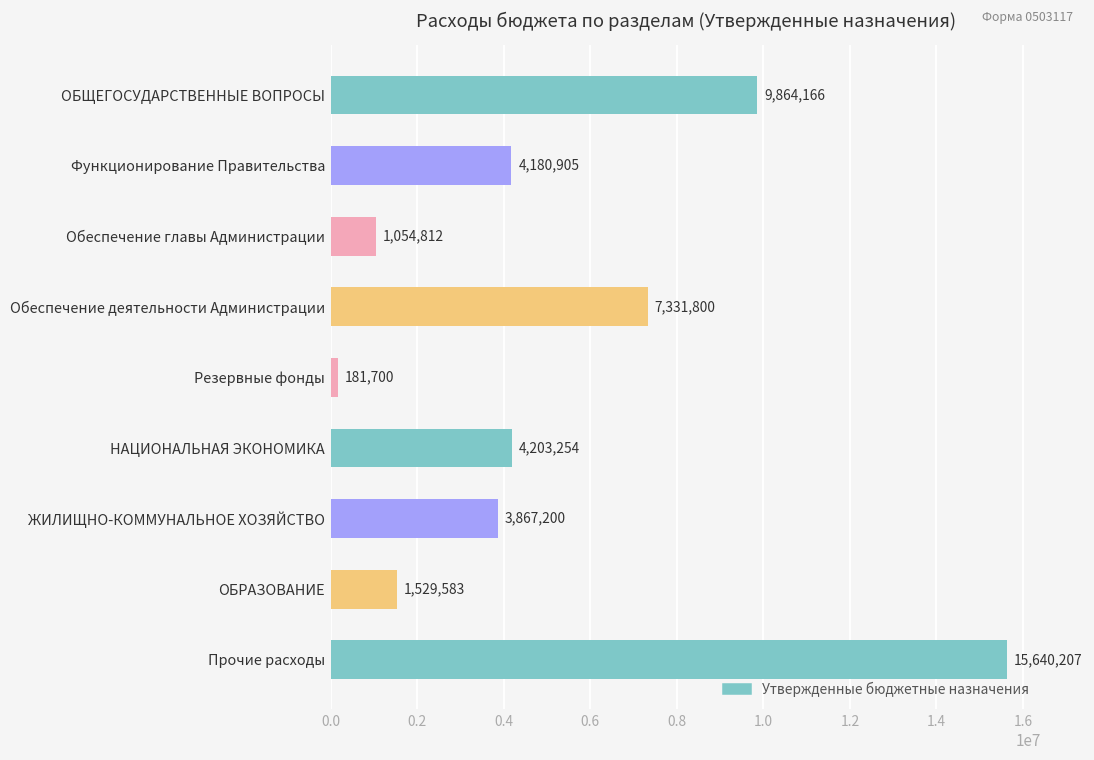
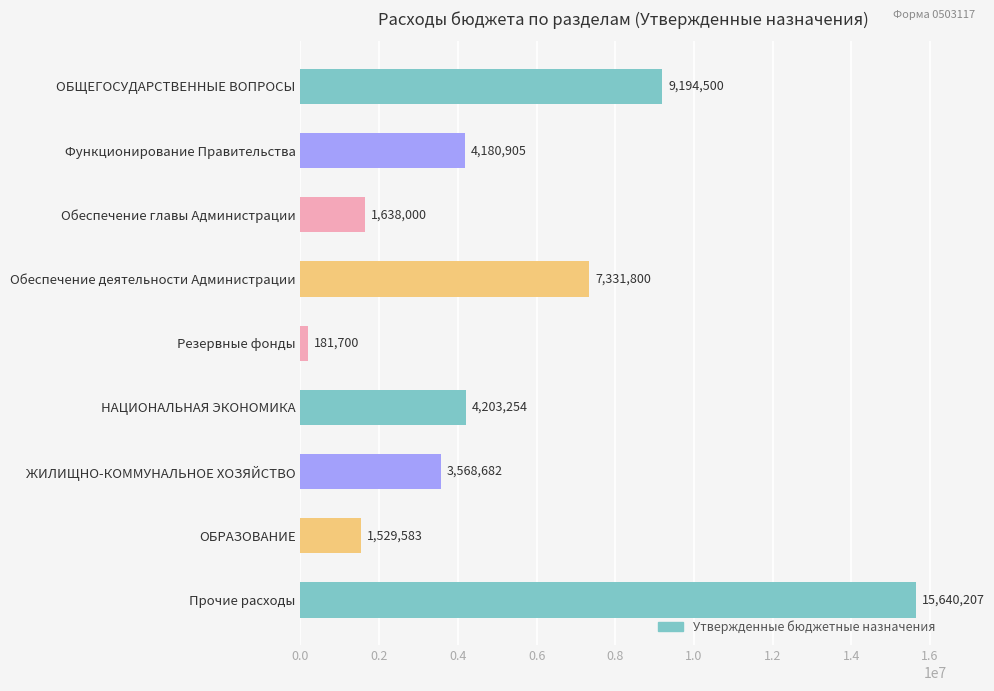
ОБЩЕГОСУДАРСТВЕННЫЕ ВОПРОСЫ: 9,864,166 -> 9,194,500
Обеспечение главы Администрации: 1,054,812 -> 1,638,000
ЖИЛИЩНО-КОММУНАЛЬНОЕ ХОЗЯЙСТВО: 3,867,200 -> 3,568,682
